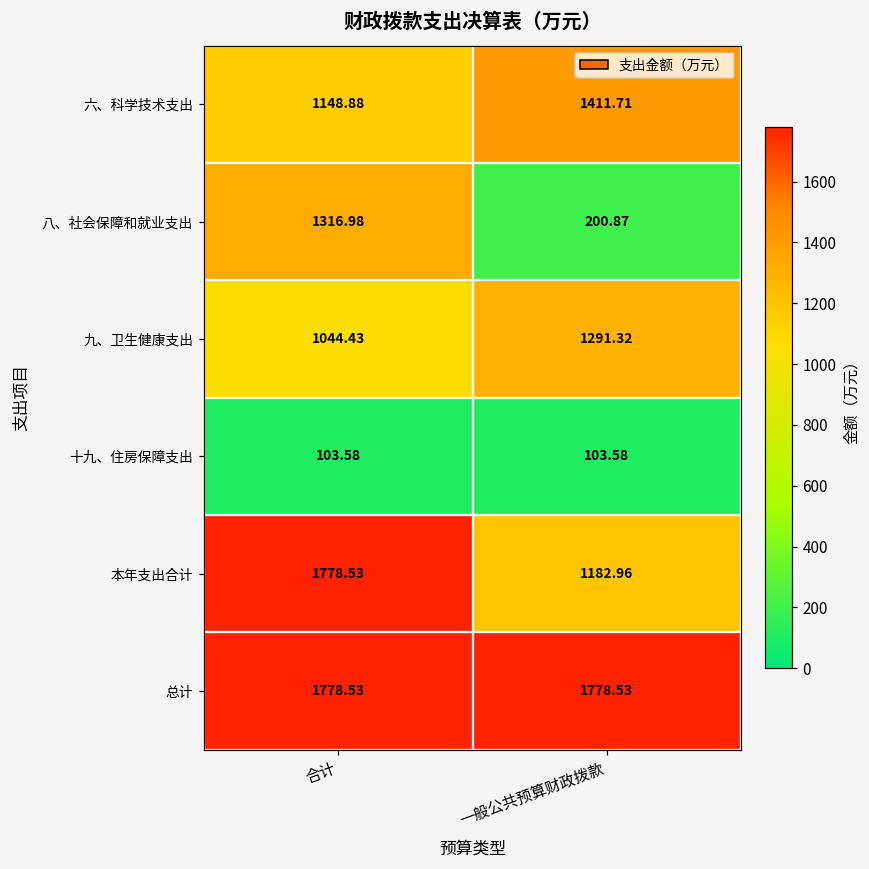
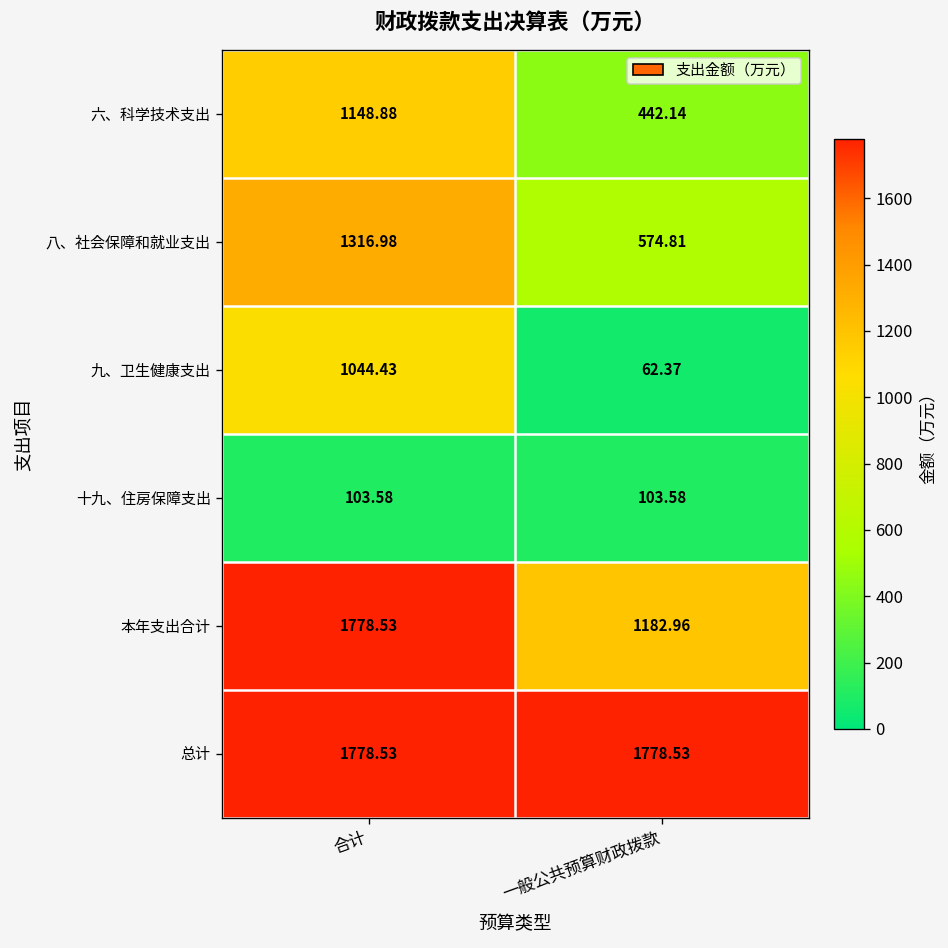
六、科学技术支出, 一般公共预算财政拨款: 1411.71 -> 442.14
八、社会保障和就业支出, 一般公共预算财政拨款: 200.87 -> 574.81
九、卫生健康支出, 一般公共预算财政拨款: 1291.32 -> 62.37
